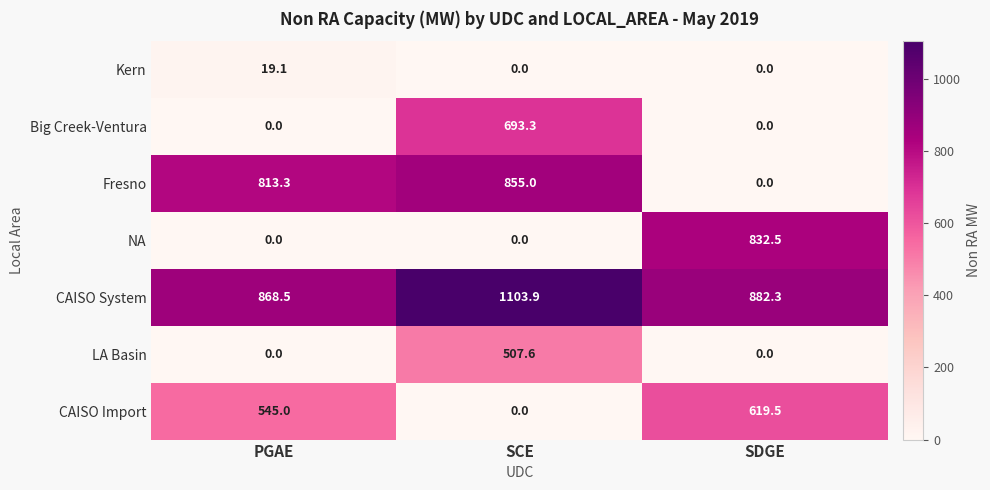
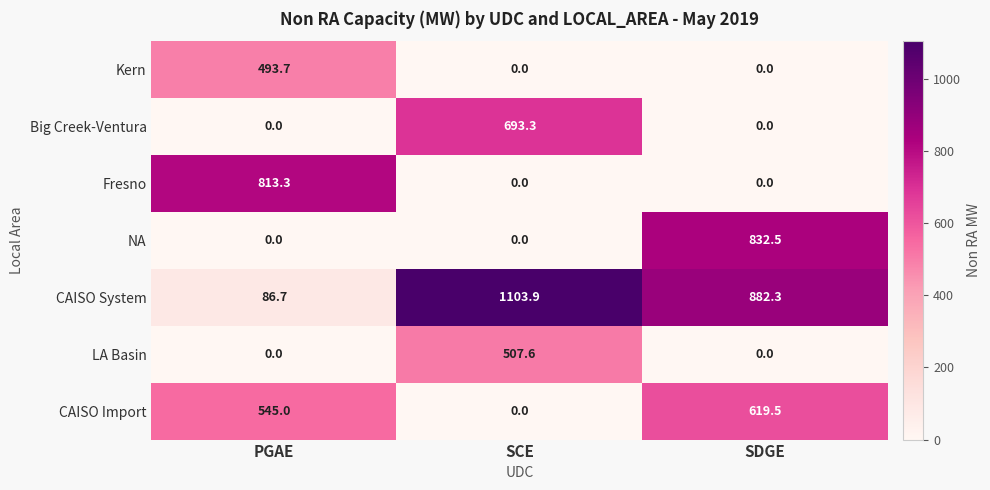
Kern, PGAE: 19.1 -> 493.7
Fresno, SCE: 855.0 -> 0.0
CAISO System, PGAE: 868.5 -> 86.7
